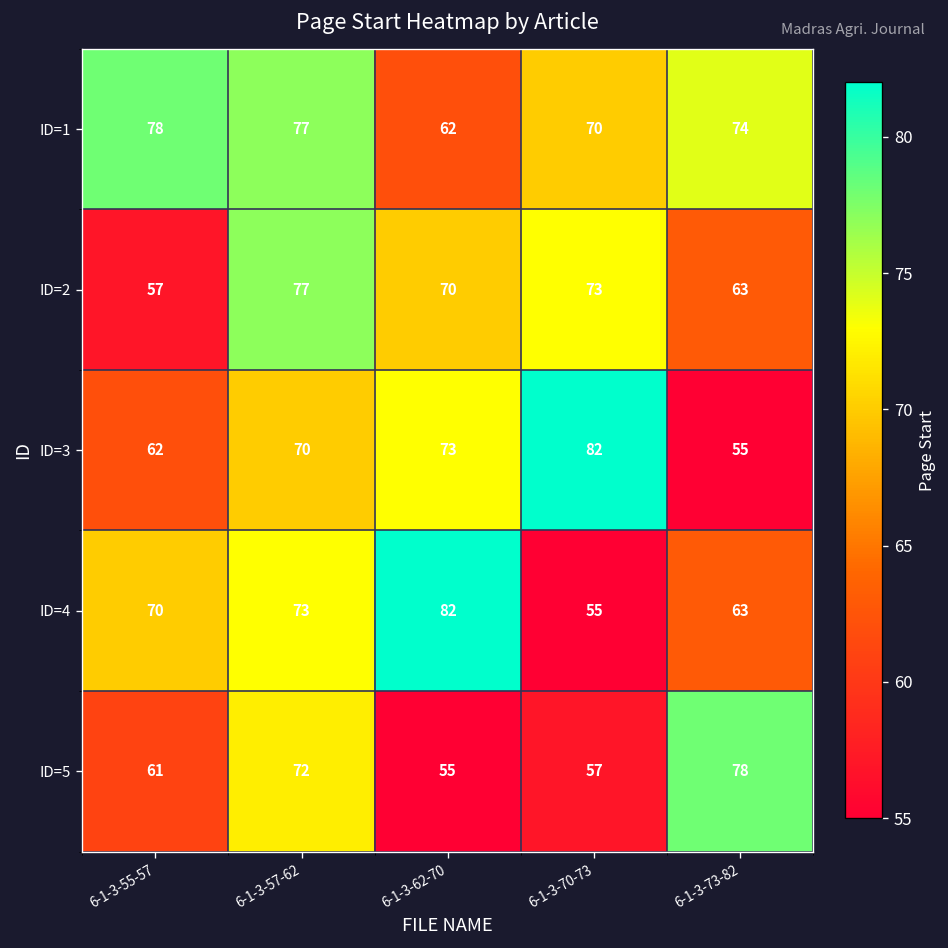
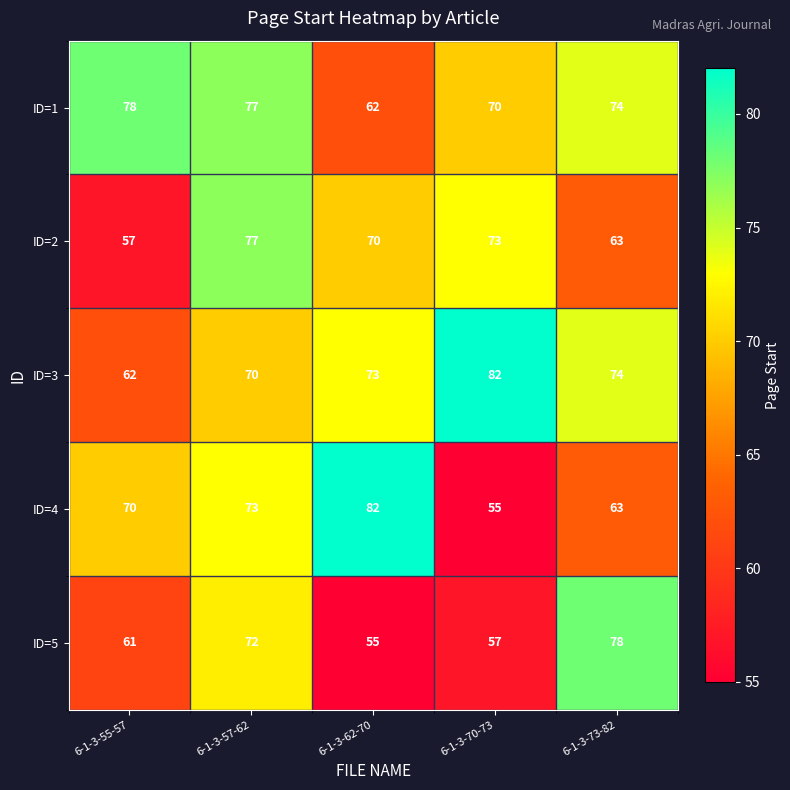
ID=3, 6-1-3-73-82: 55 -> 74
